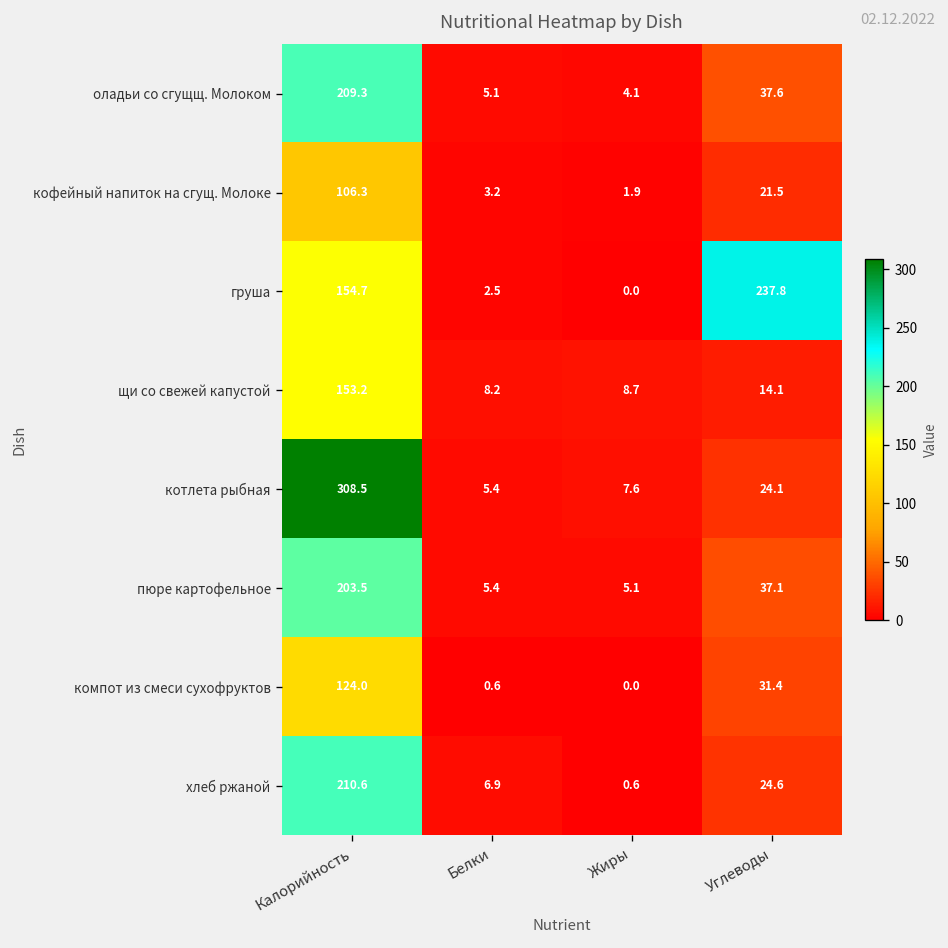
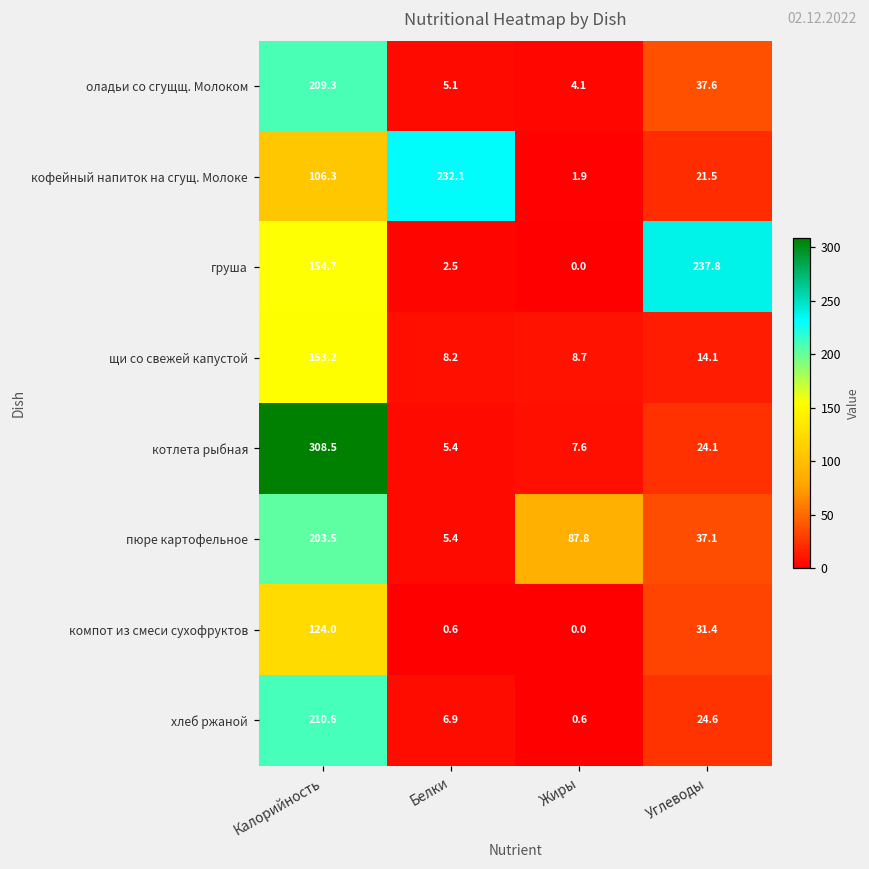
кофейный напиток на сгущ. Молоке, Белки: 3.2 -> 232.1
пюре картофельное, Жиры: 5.1 -> 87.8
